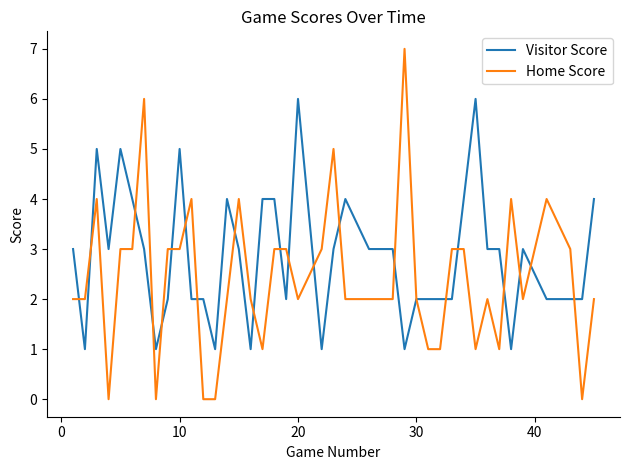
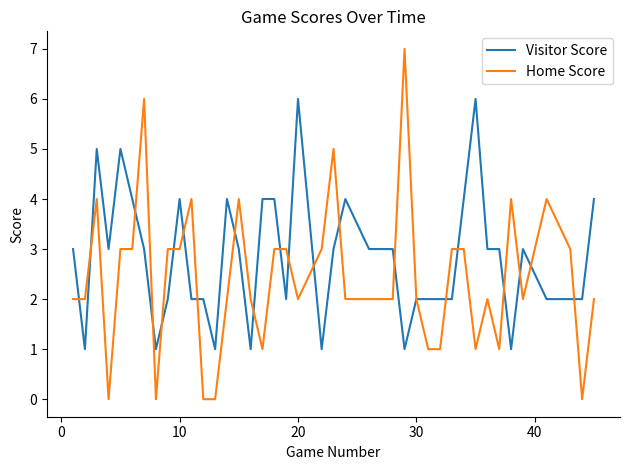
Visitor Score, 10: 5 -> 4
